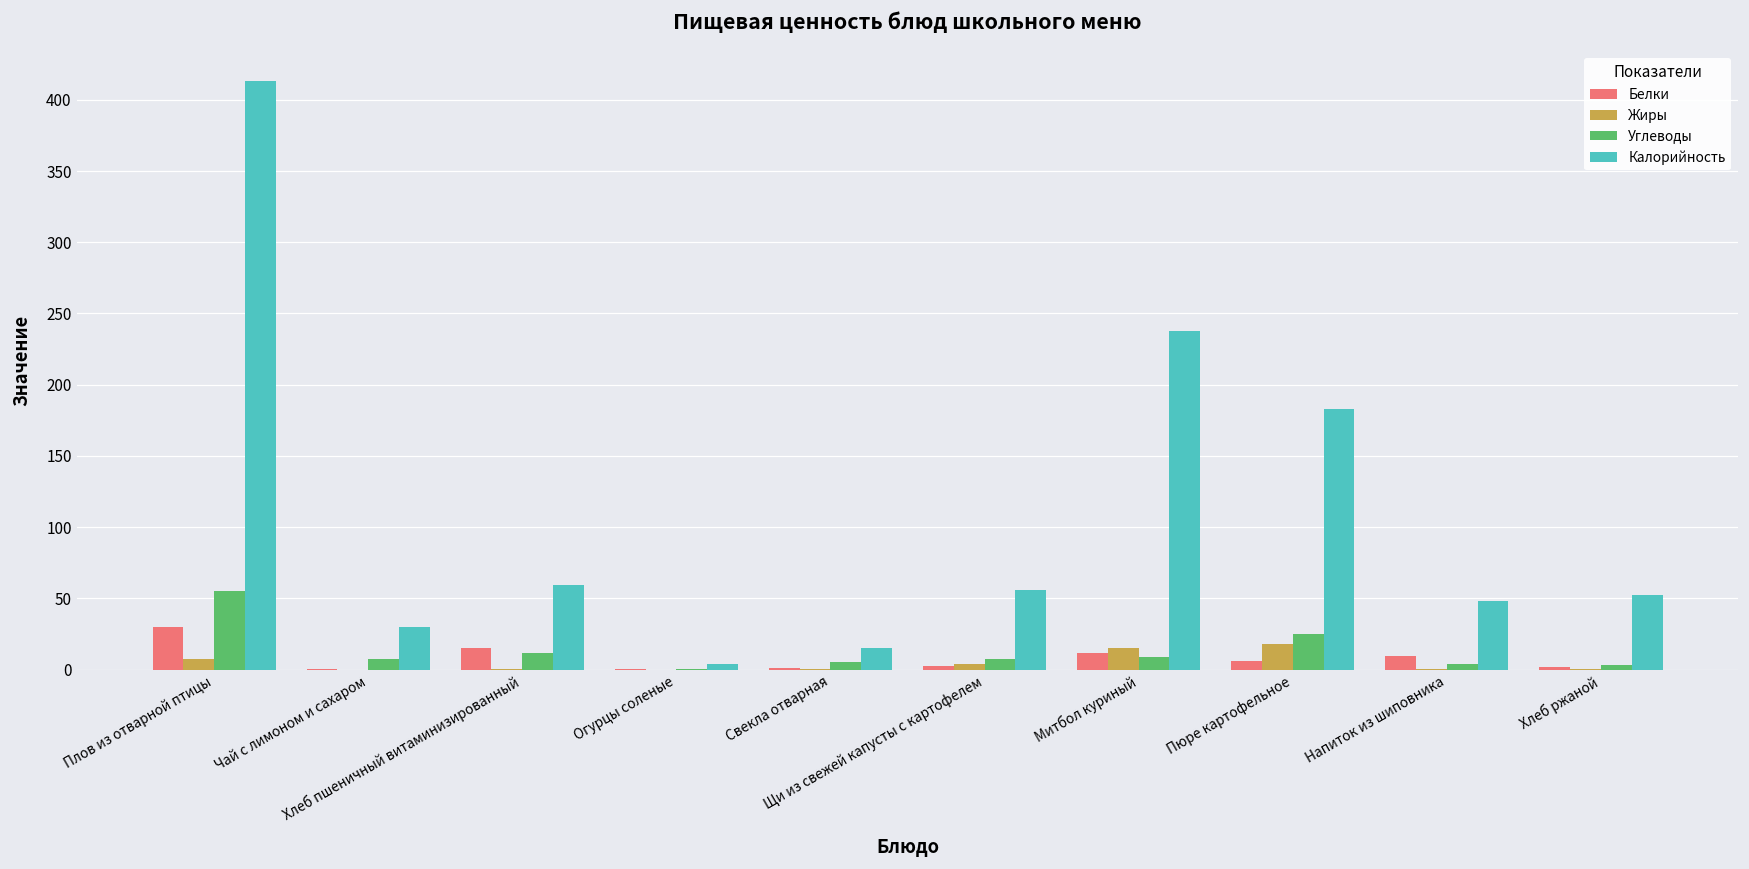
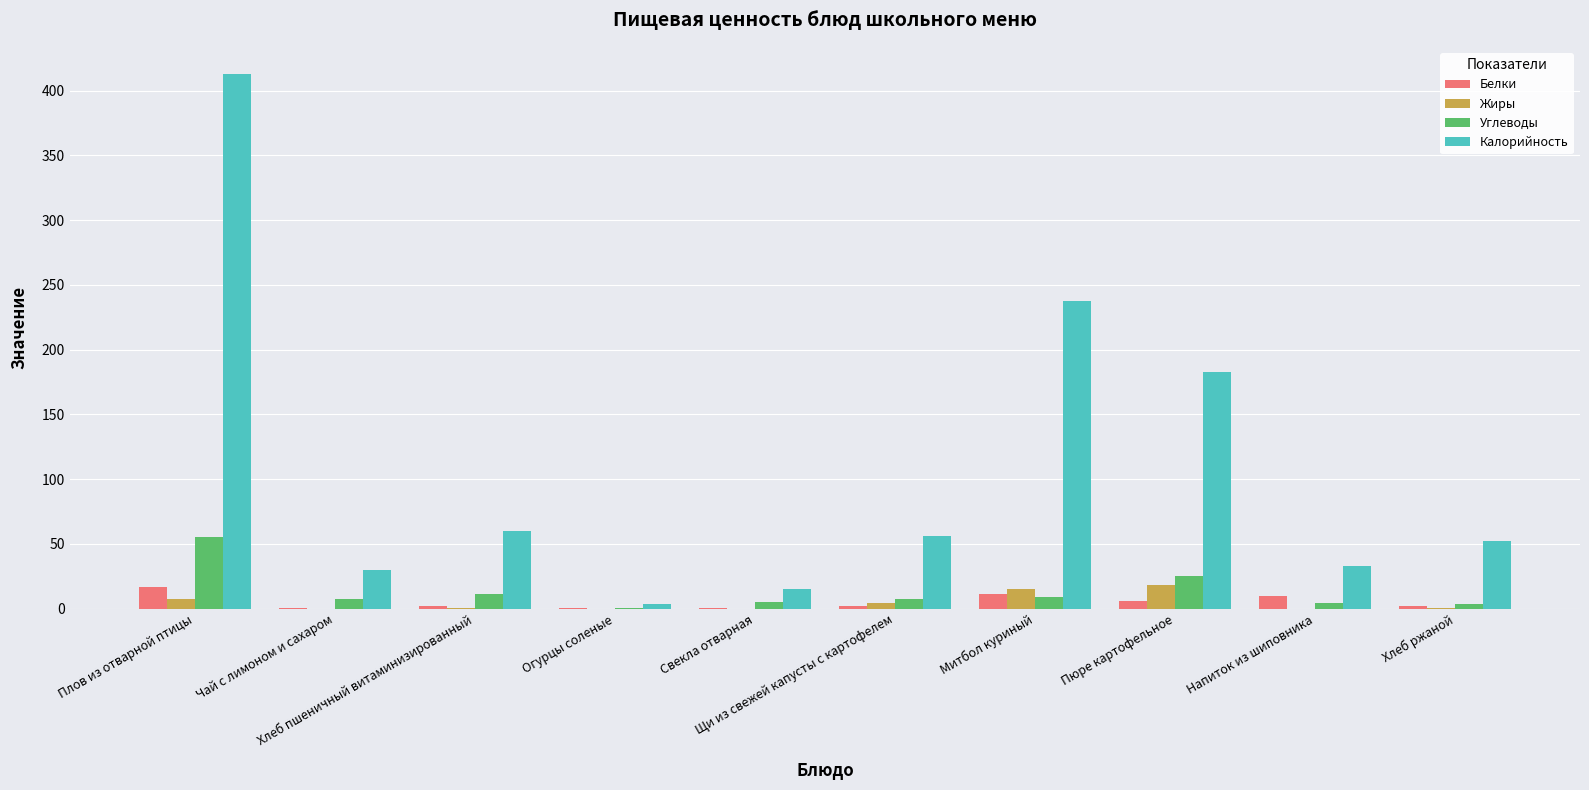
Белки, Плов из отварной птицы: 30 -> 17
Белки, Хлеб пшеничный витаминизированный: 15 -> 2
Калорийность, Напиток из шиповника: 48 -> 33
